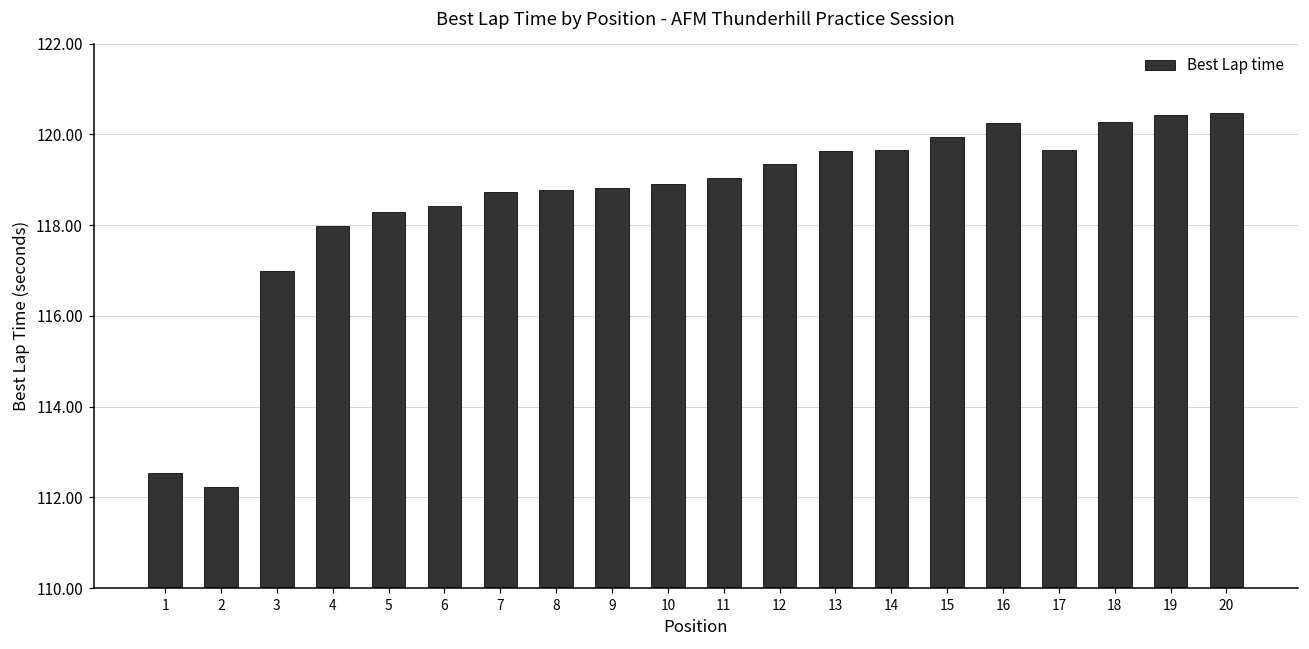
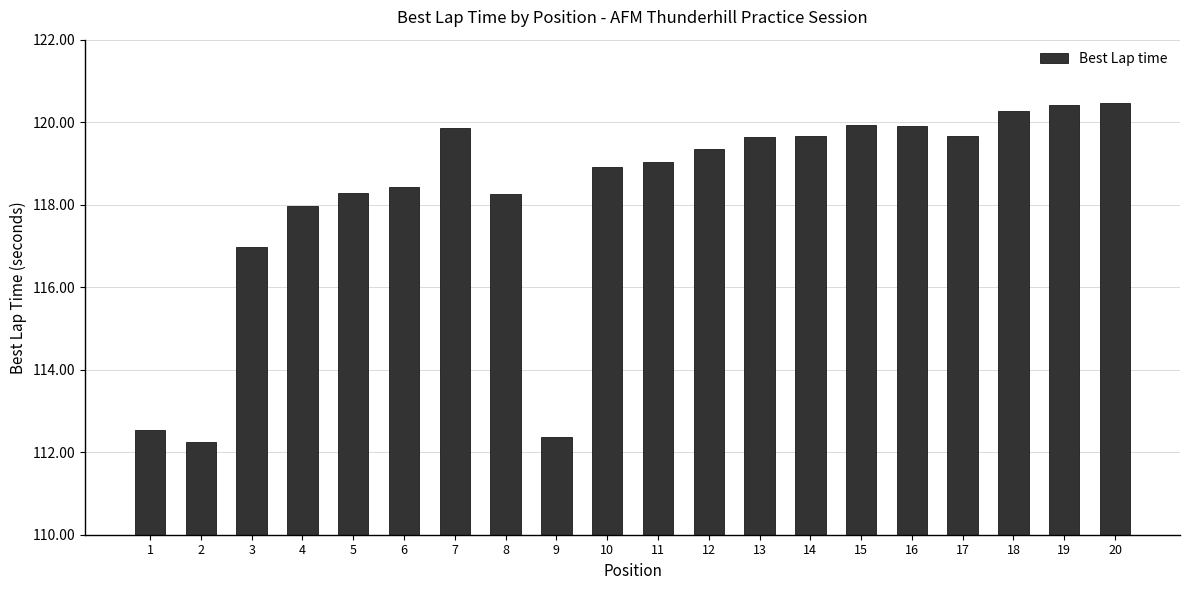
7: 118.7 -> 119.9
8: 118.8 -> 118.3
9: 118.8 -> 112.4
16: 120.3 -> 119.9
